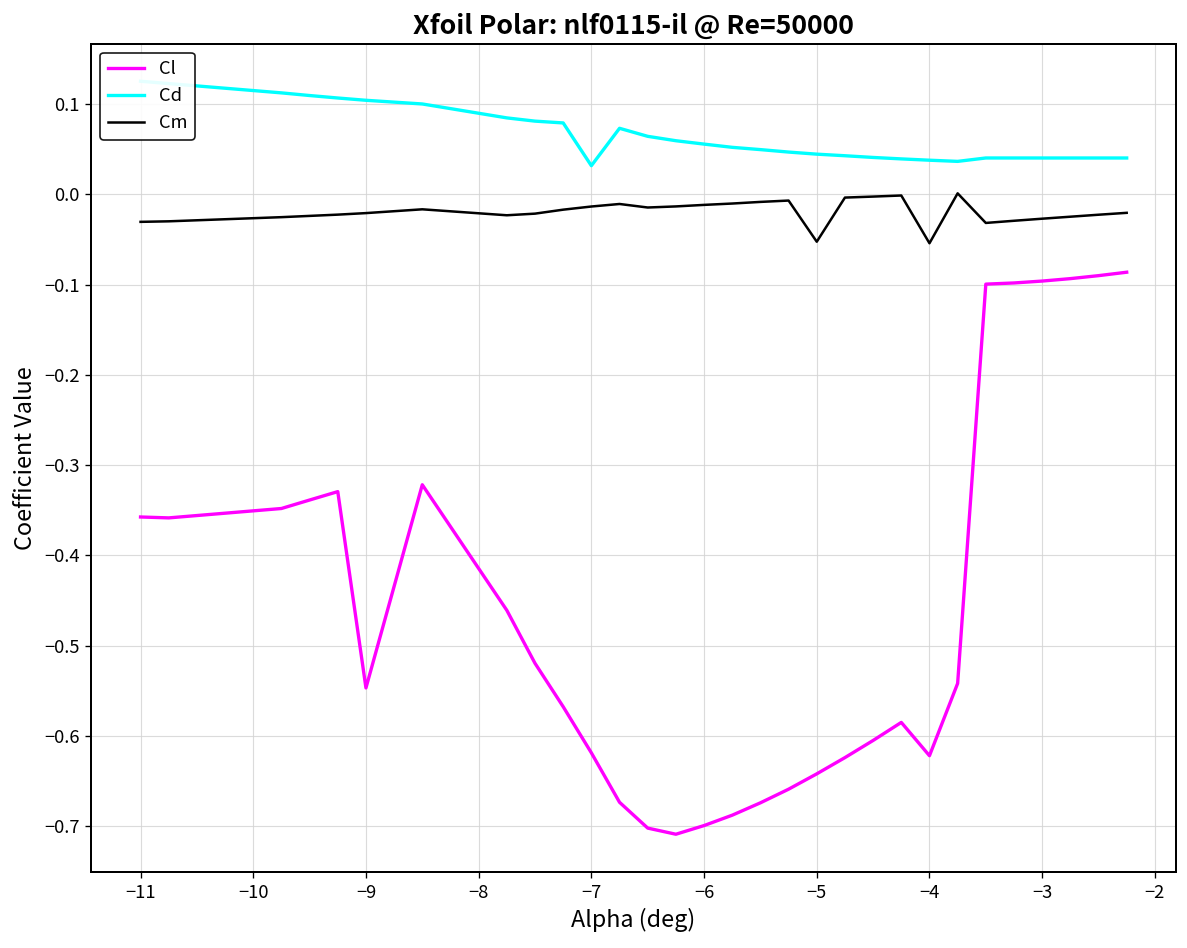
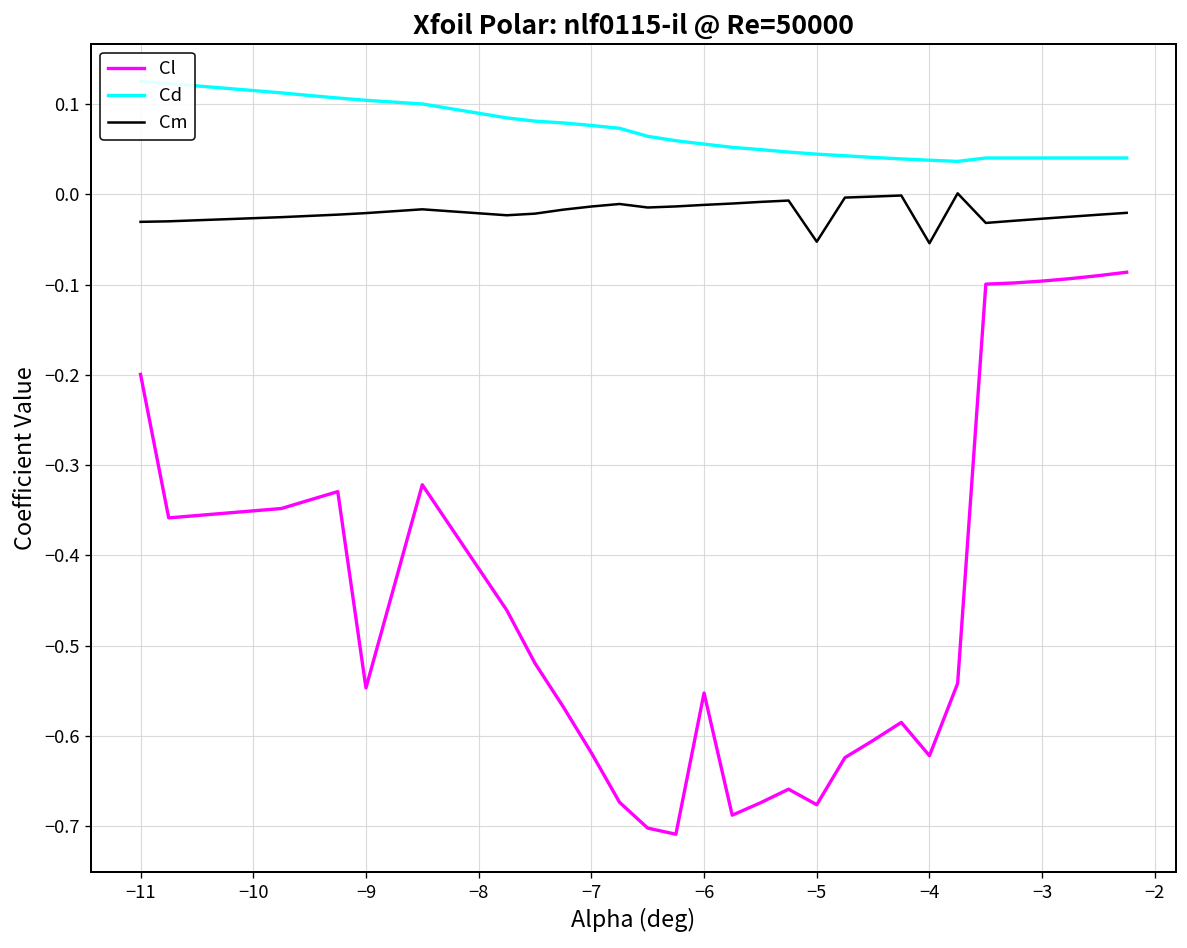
Cl, −11: -0.36 -> -0.20
Cd, −7: 0.03 -> 0.08
Cl, −6: -0.70 -> -0.55
Cl, −5: -0.64 -> -0.68
